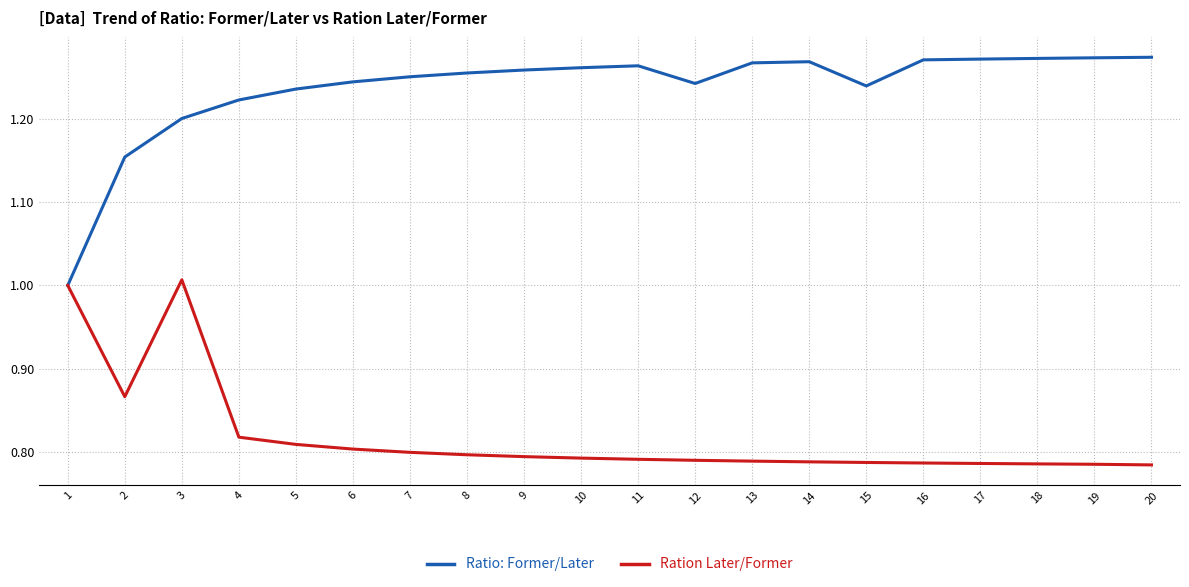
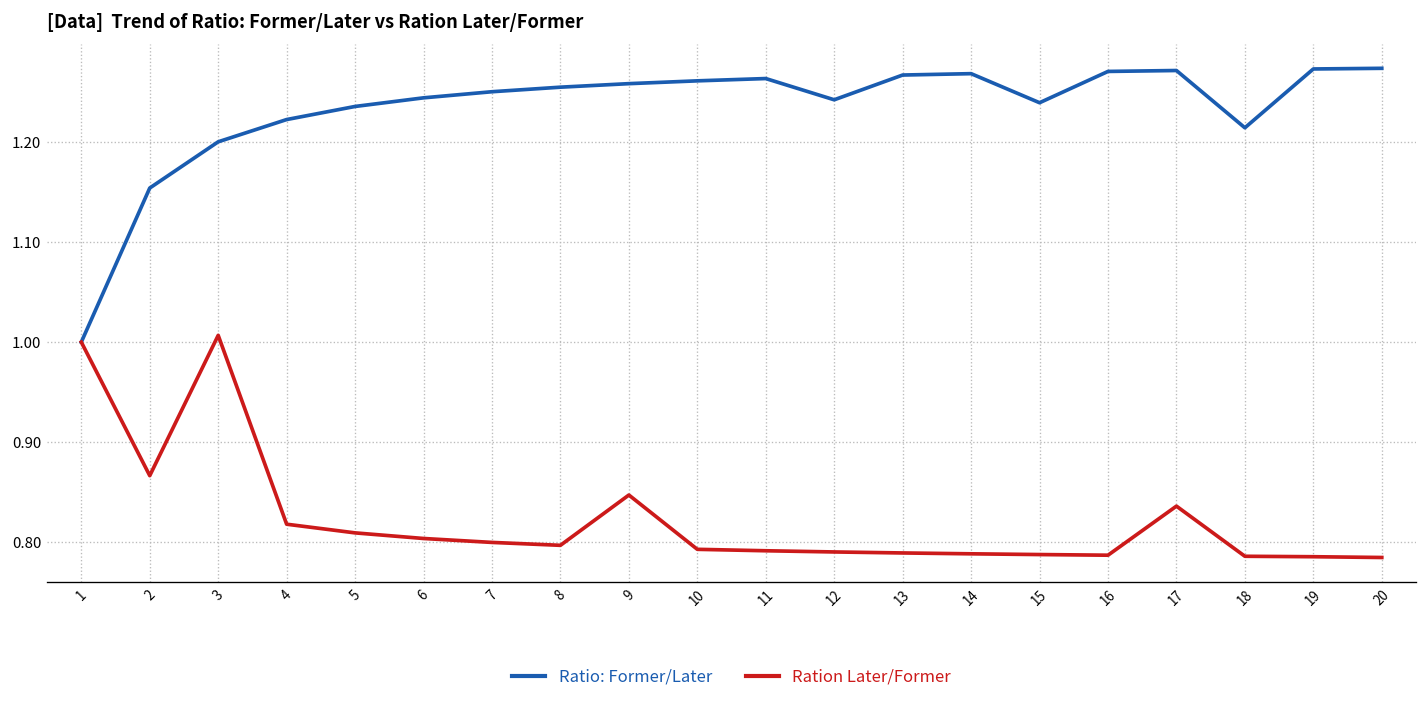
Ration Later/Former, 9: 0.79 -> 0.85
Ration Later/Former, 17: 0.79 -> 0.84
Ratio: Former/Later, 18: 1.27 -> 1.21
